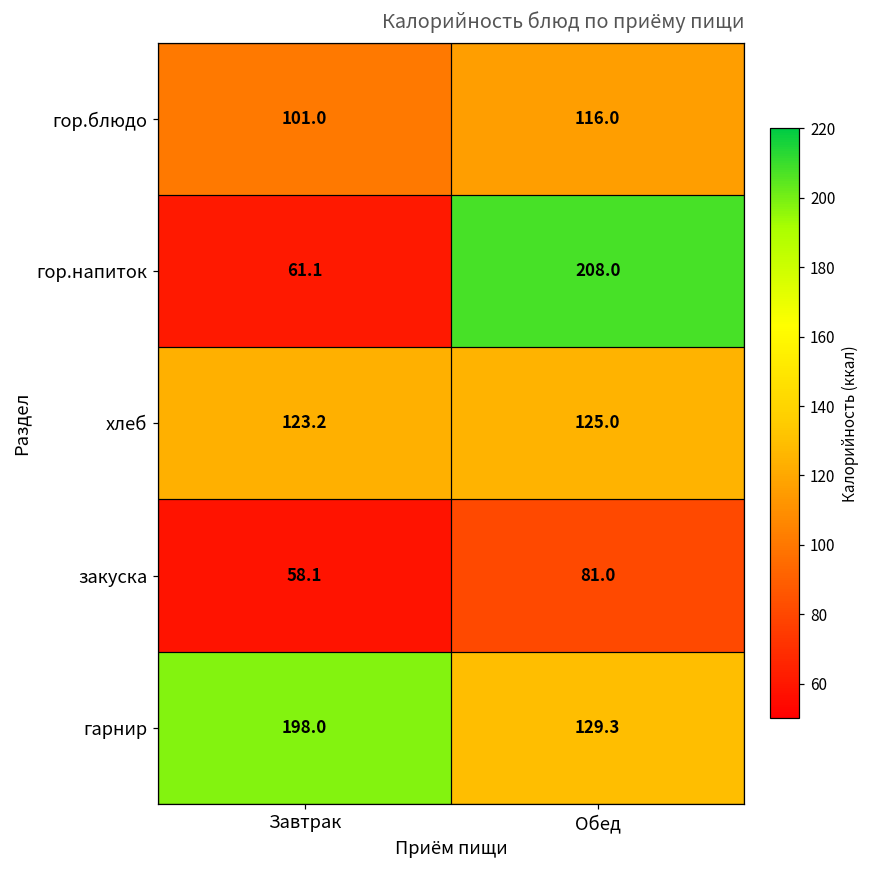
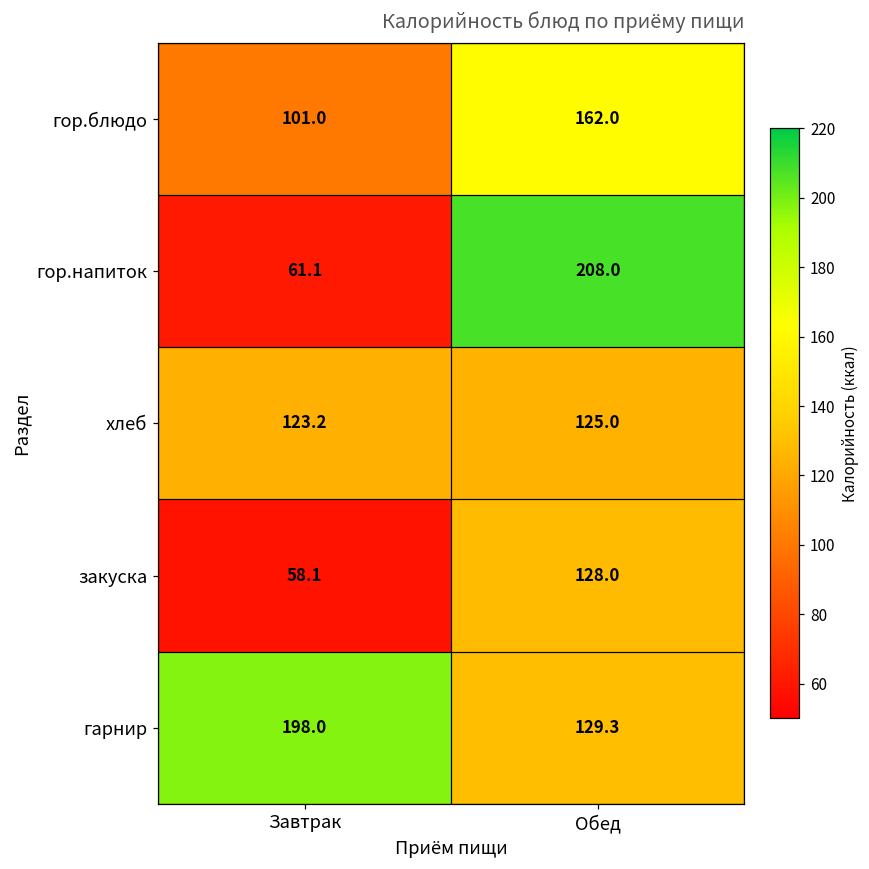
гор.блюдо, Обед: 116.0 -> 162.0
закуска, Обед: 81.0 -> 128.0
